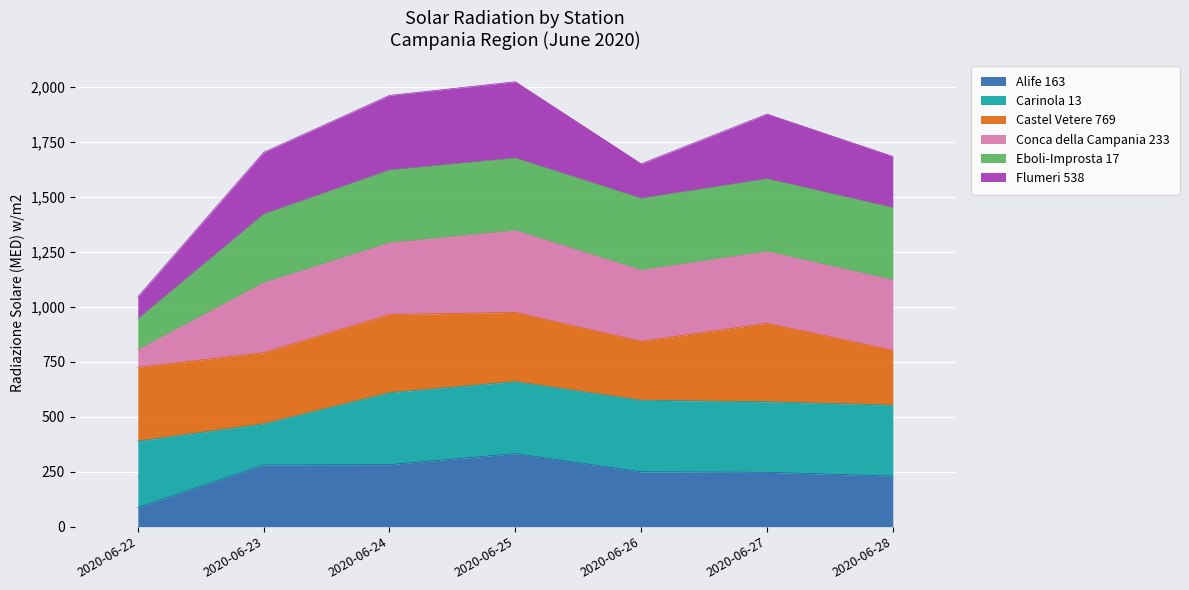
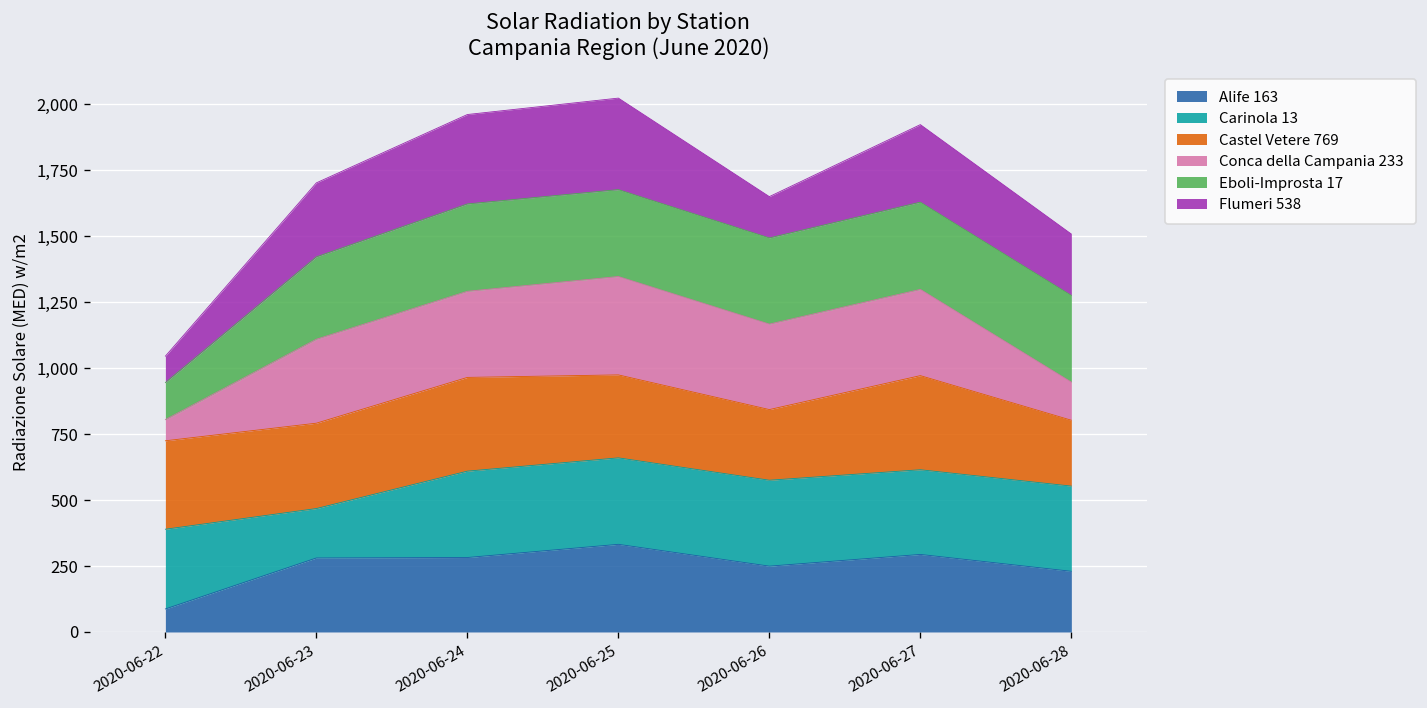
Alife 163, 2020-06-27: 250 -> 290
Conca della Campania 233, 2020-06-28: 320 -> 140
